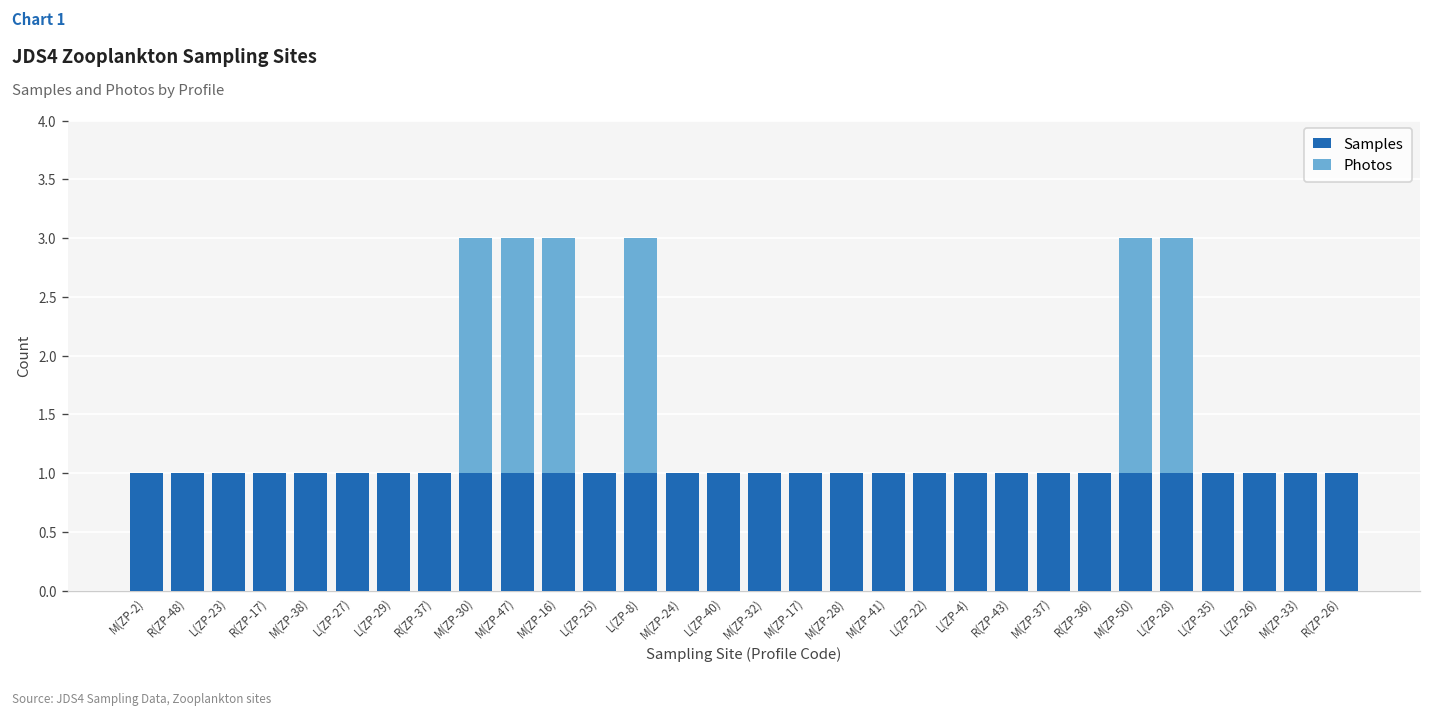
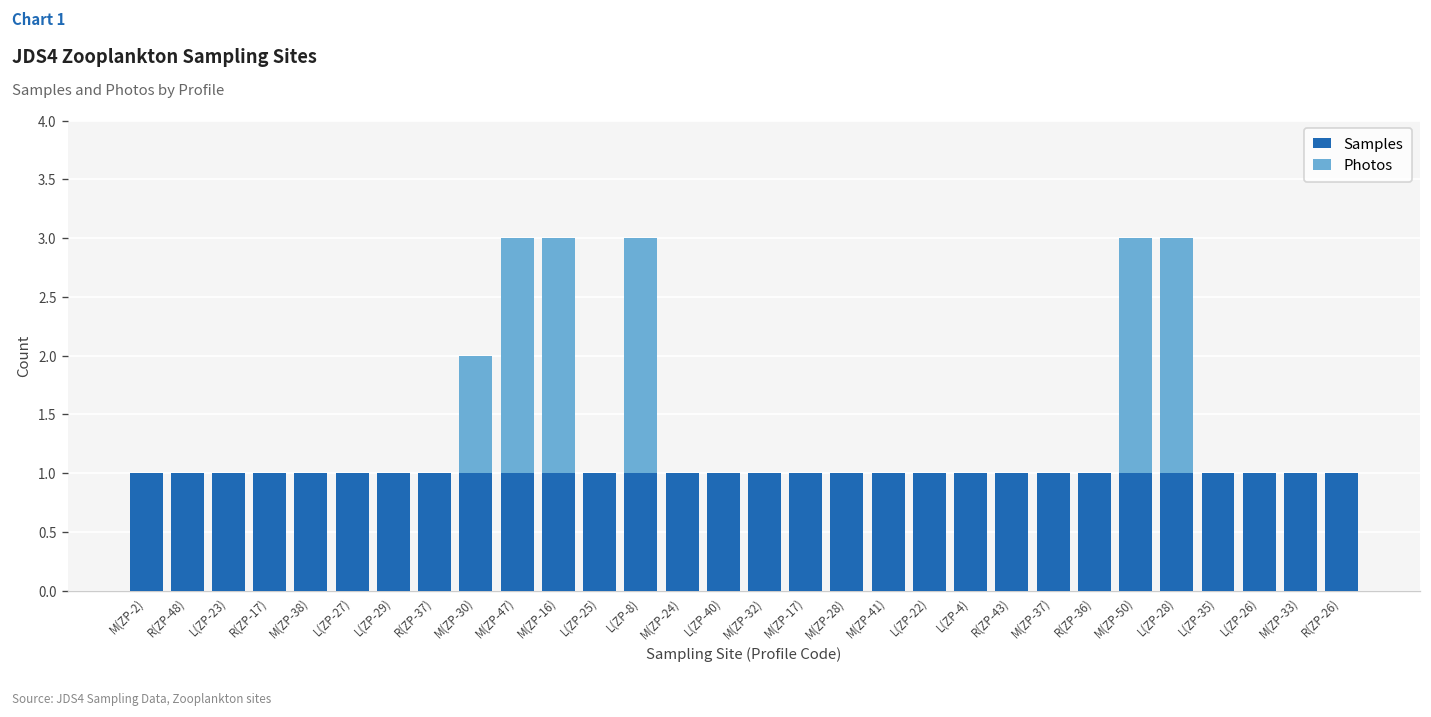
Photos, M(ZP-30): 2 -> 1
